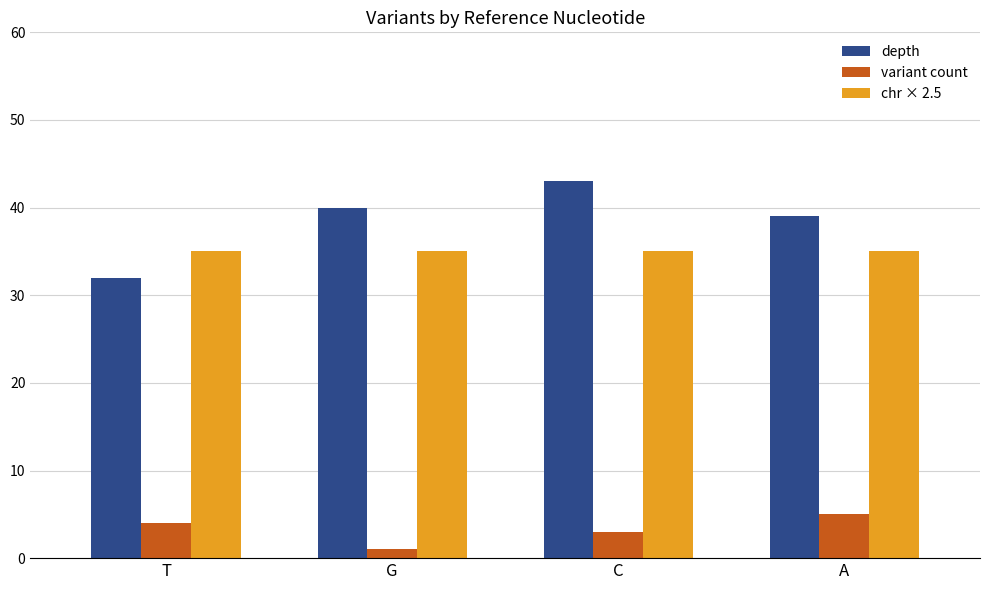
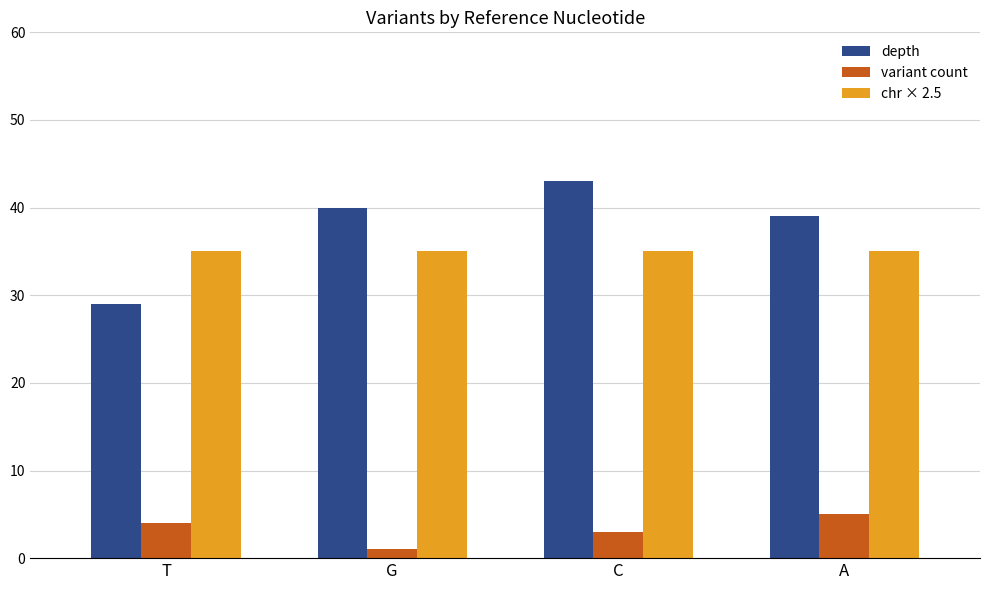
depth, T: 32 -> 29
